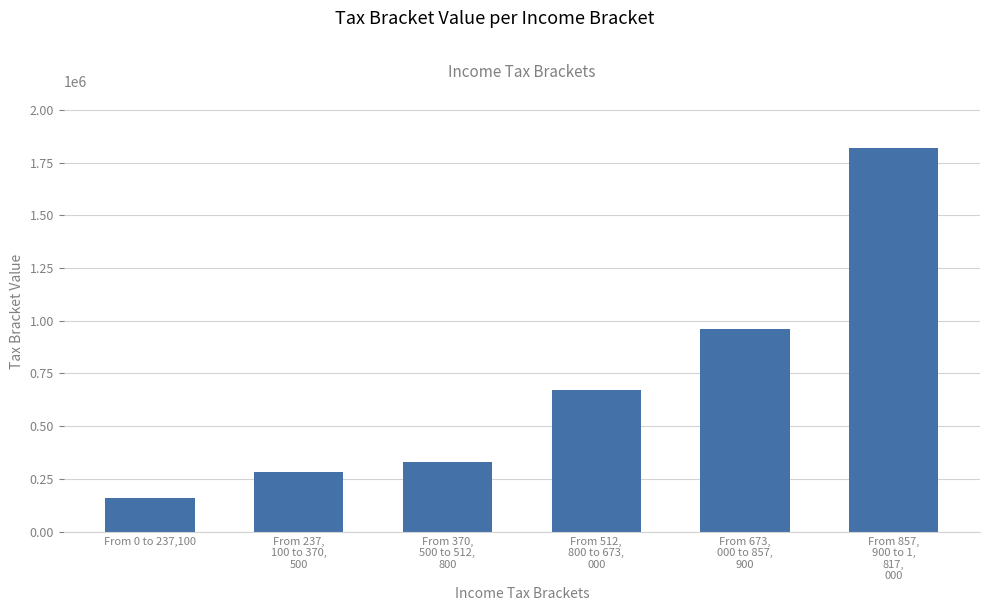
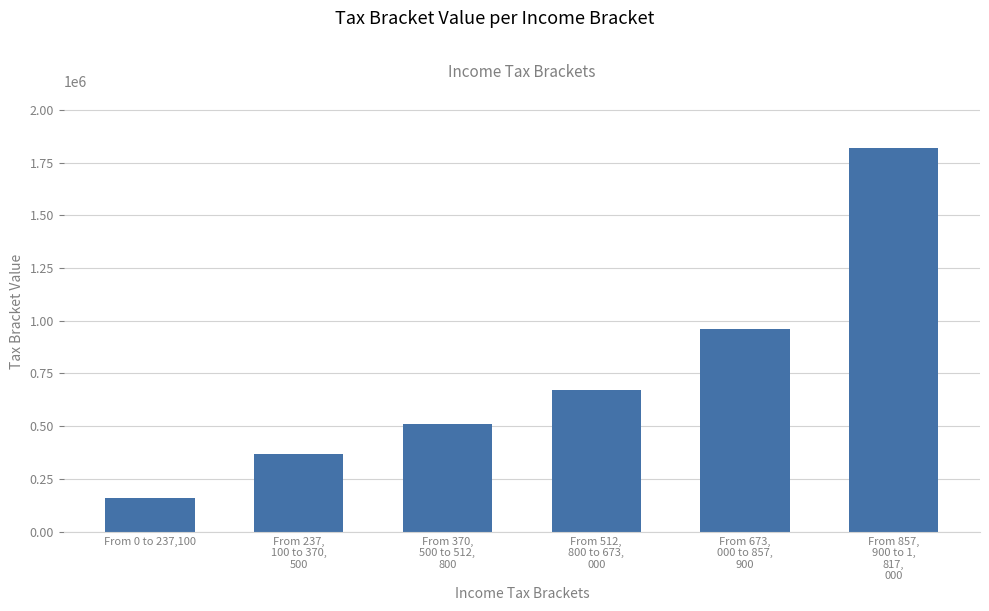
From 237, 100 to 370, 500: 280000 -> 370000
From 370, 500 to 512, 800: 330000 -> 510000
